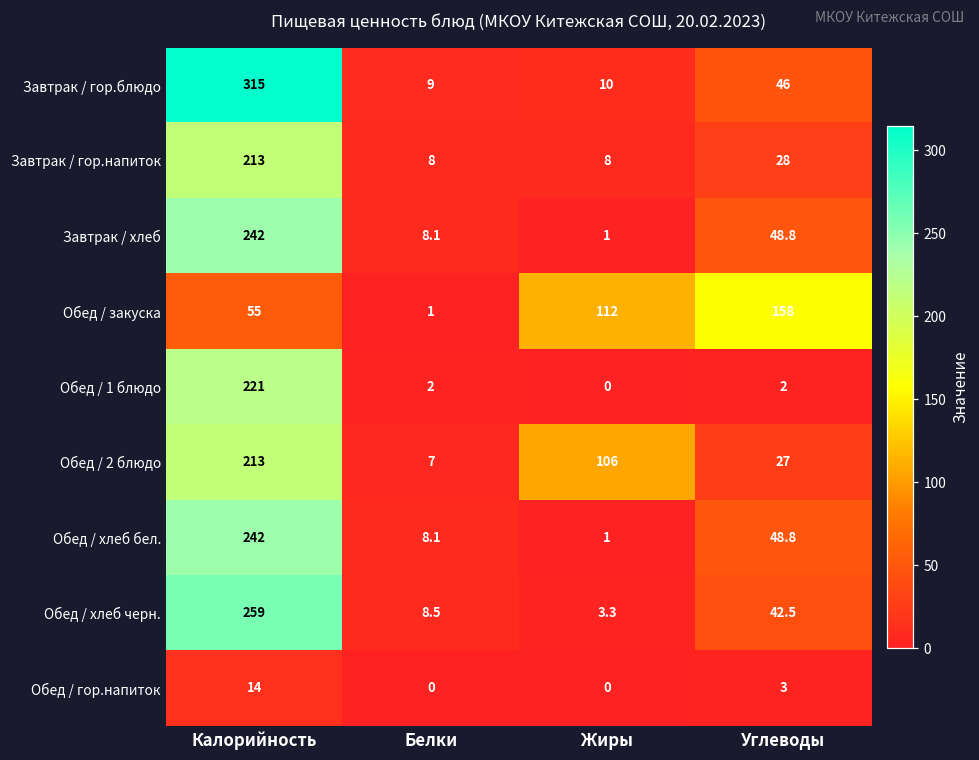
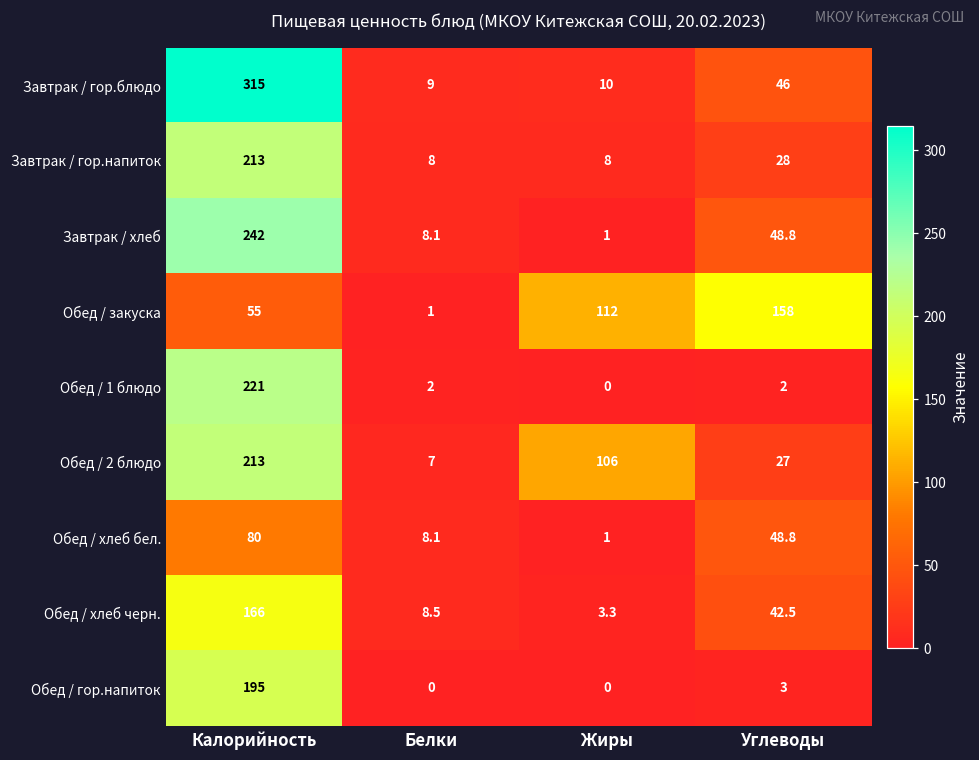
Обед / хлеб бел., Калорийность: 242 -> 80
Обед / хлеб черн., Калорийность: 259 -> 166
Обед / гор.напиток, Калорийность: 14 -> 195
